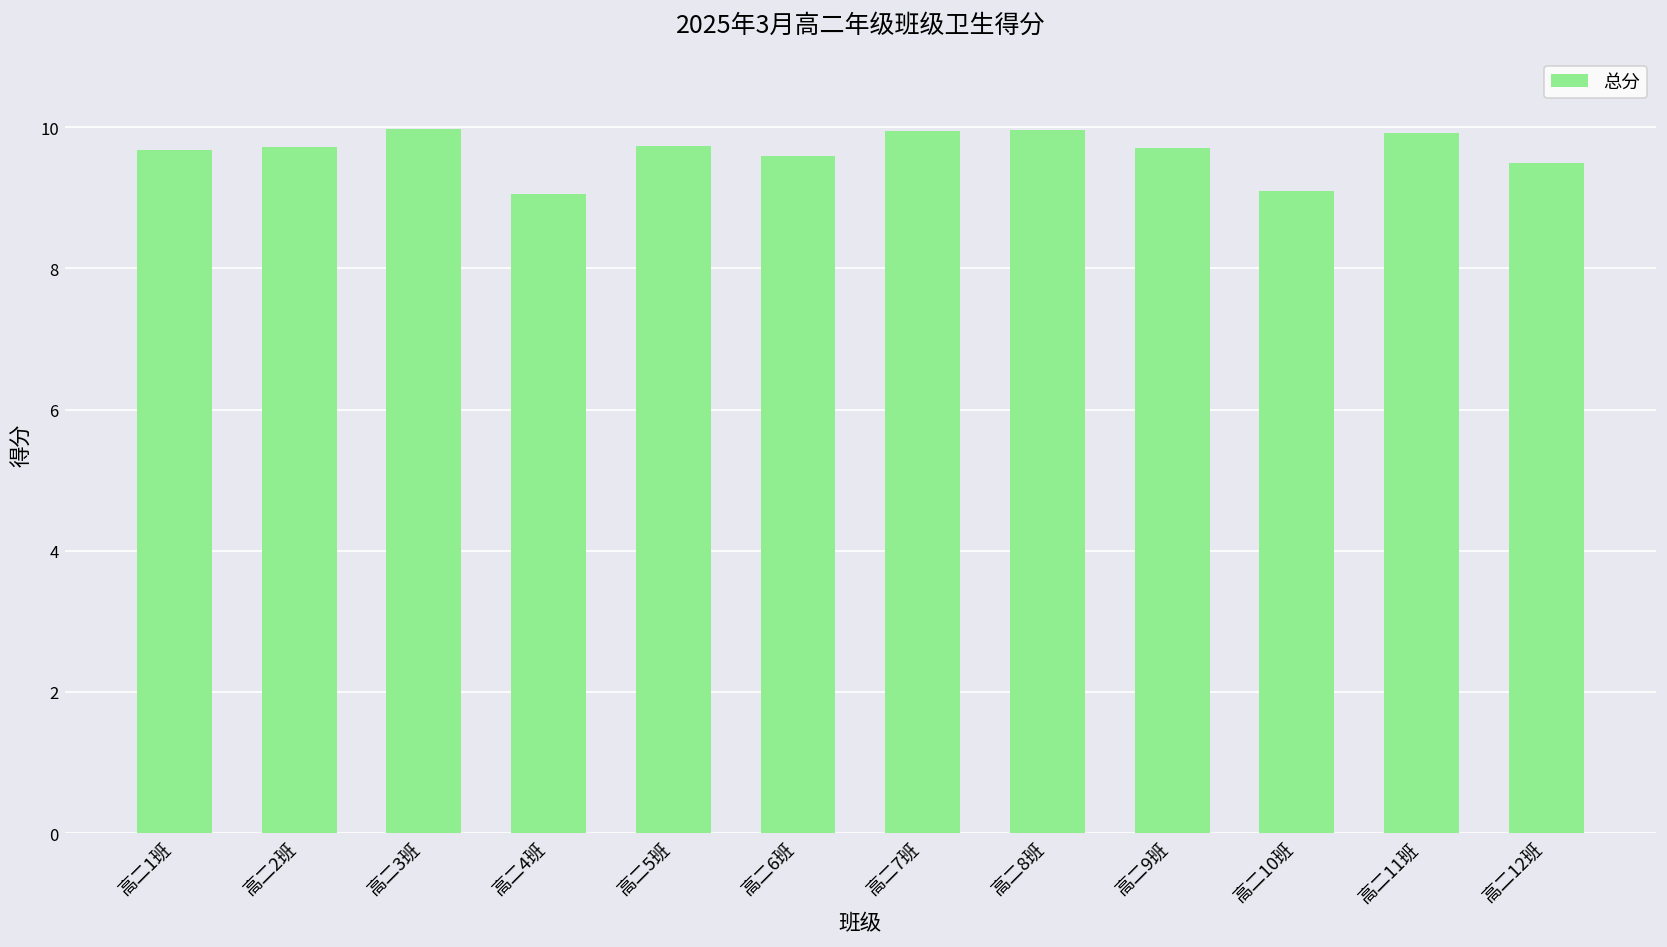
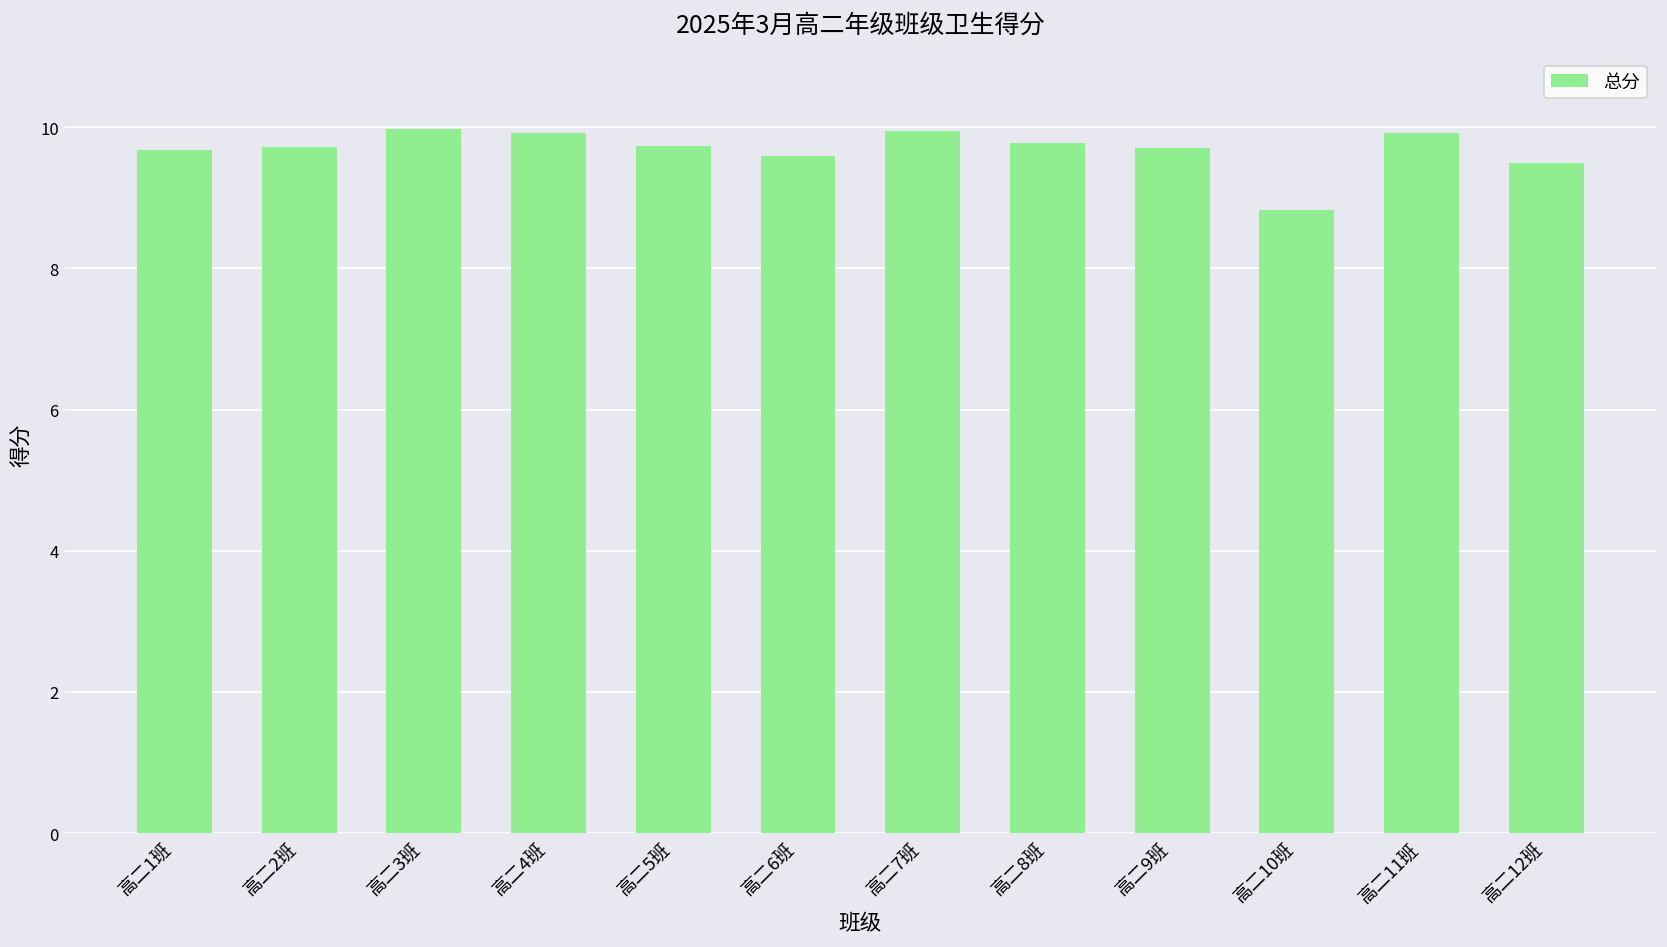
高二4班: 9.1 -> 9.9
高二8班: 10.0 -> 9.8
高二10班: 9.1 -> 8.8
